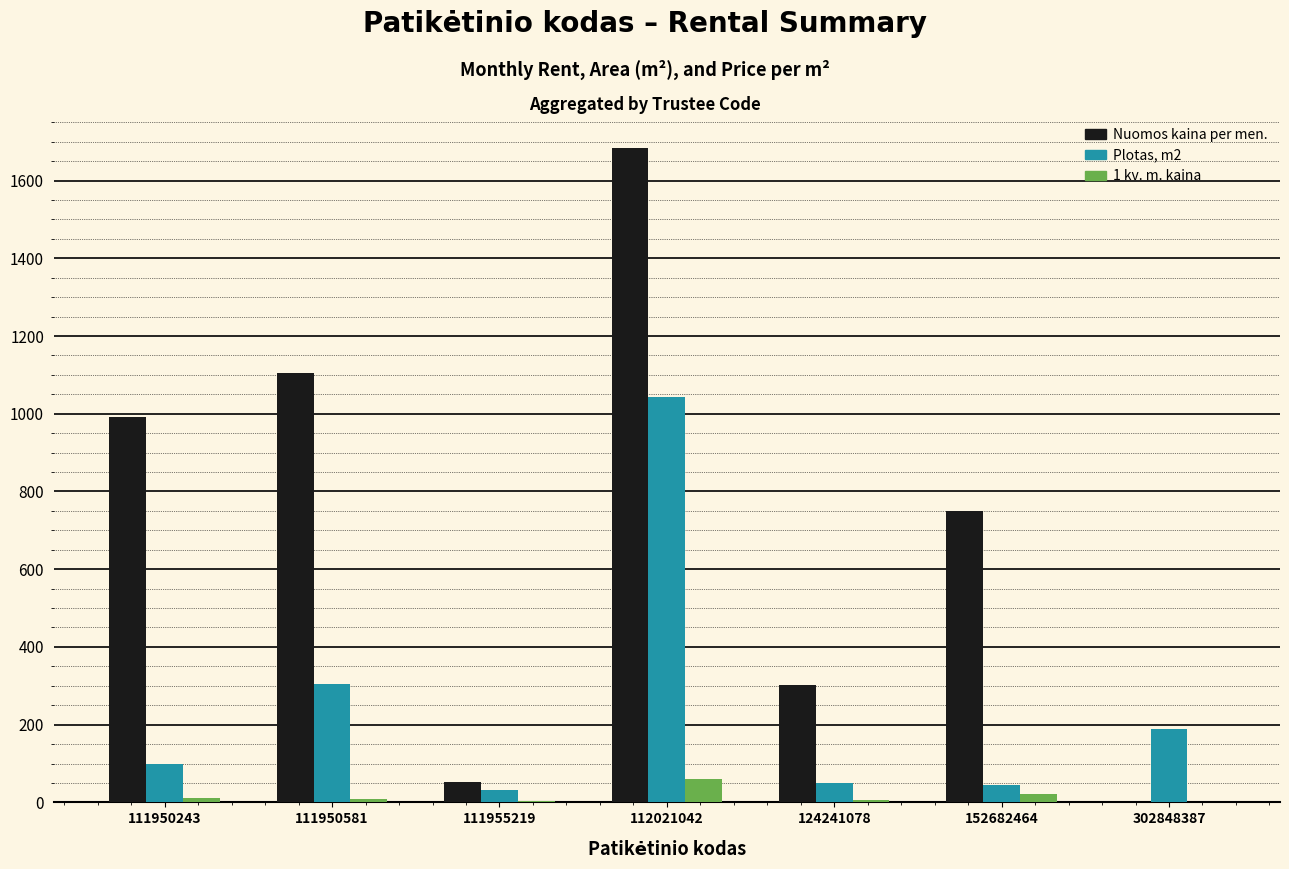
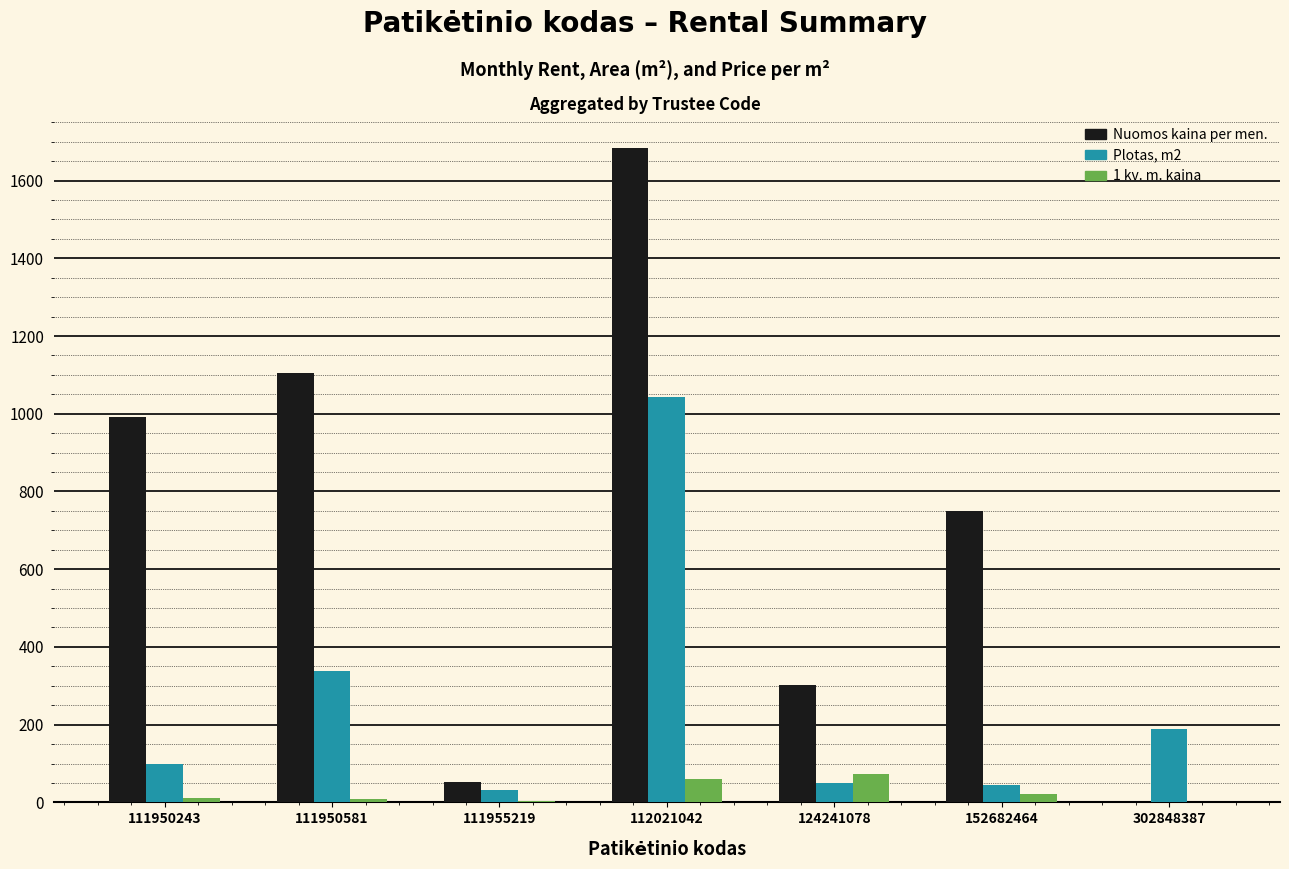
Plotas, m2, 111950581: 310 -> 340
1 kv. m. kaina, 124241078: 10 -> 70
